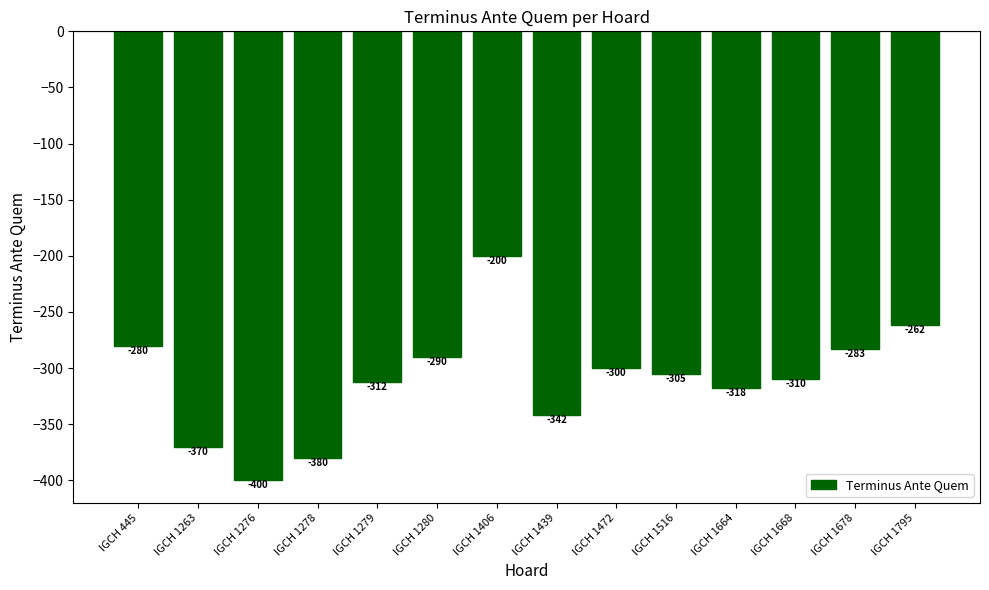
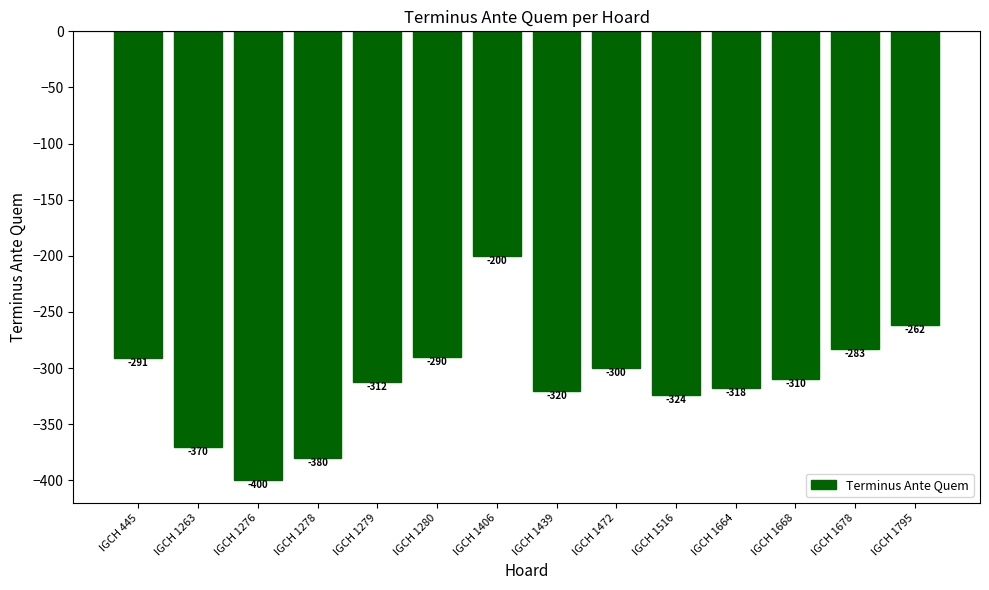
IGCH 445: -280 -> -291
IGCH 1439: -342 -> -320
IGCH 1516: -305 -> -324
